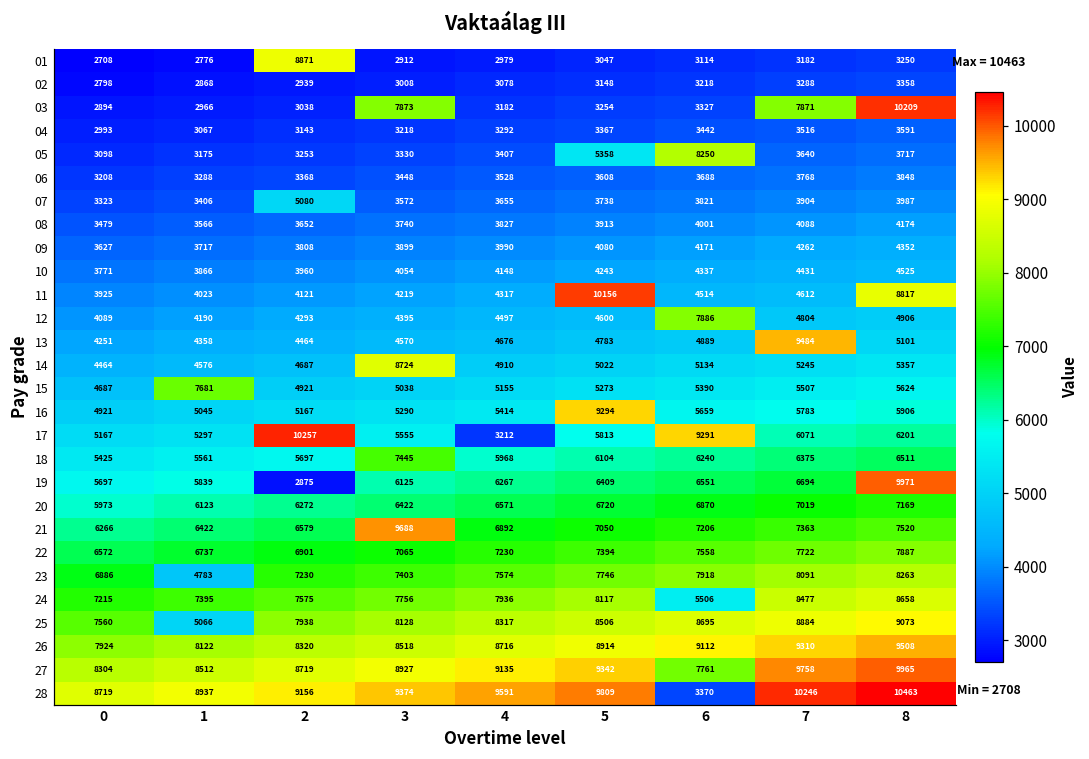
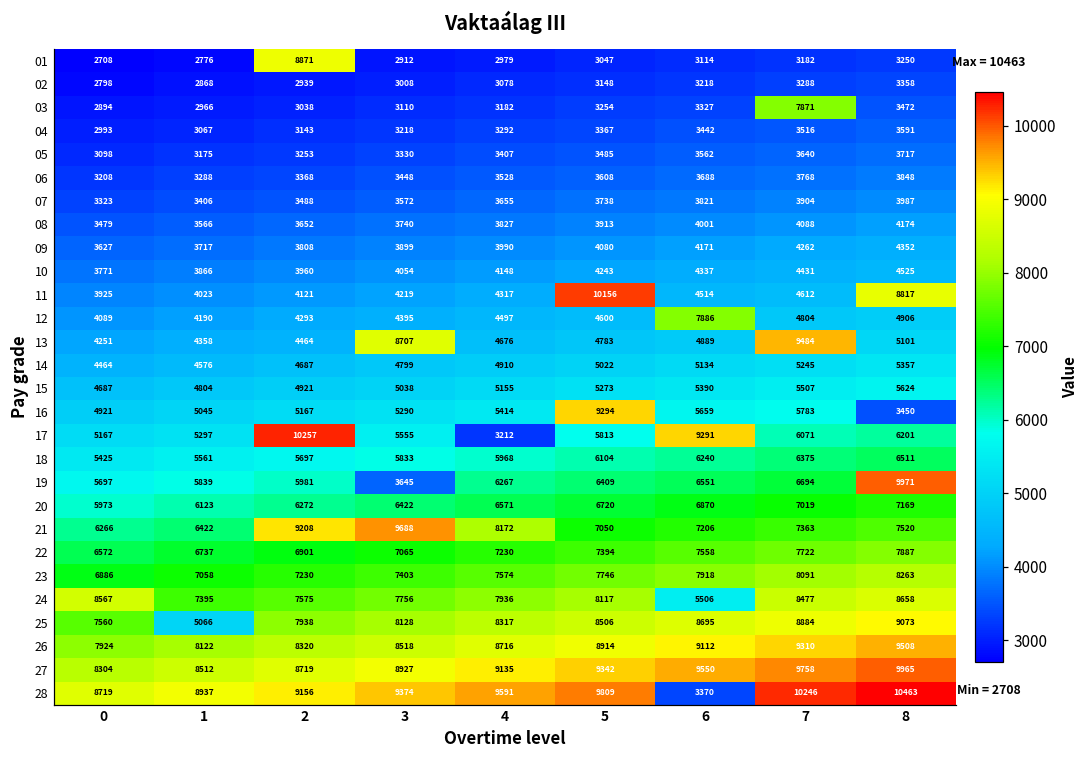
03, 3: 7873 -> 3110
03, 8: 10209 -> 3472
05, 5: 5358 -> 3485
05, 6: 8250 -> 3562
07, 2: 5080 -> 3488
13, 3: 4570 -> 8707
14, 3: 8724 -> 4799
15, 1: 7681 -> 4804
16, 8: 5906 -> 3450
18, 3: 7445 -> 5833
19, 2: 2875 -> 5981
19, 3: 6125 -> 3645
21, 2: 6579 -> 9208
21, 4: 6892 -> 8172
23, 1: 4783 -> 7058
24, 0: 7215 -> 8567
27, 6: 7761 -> 9550
